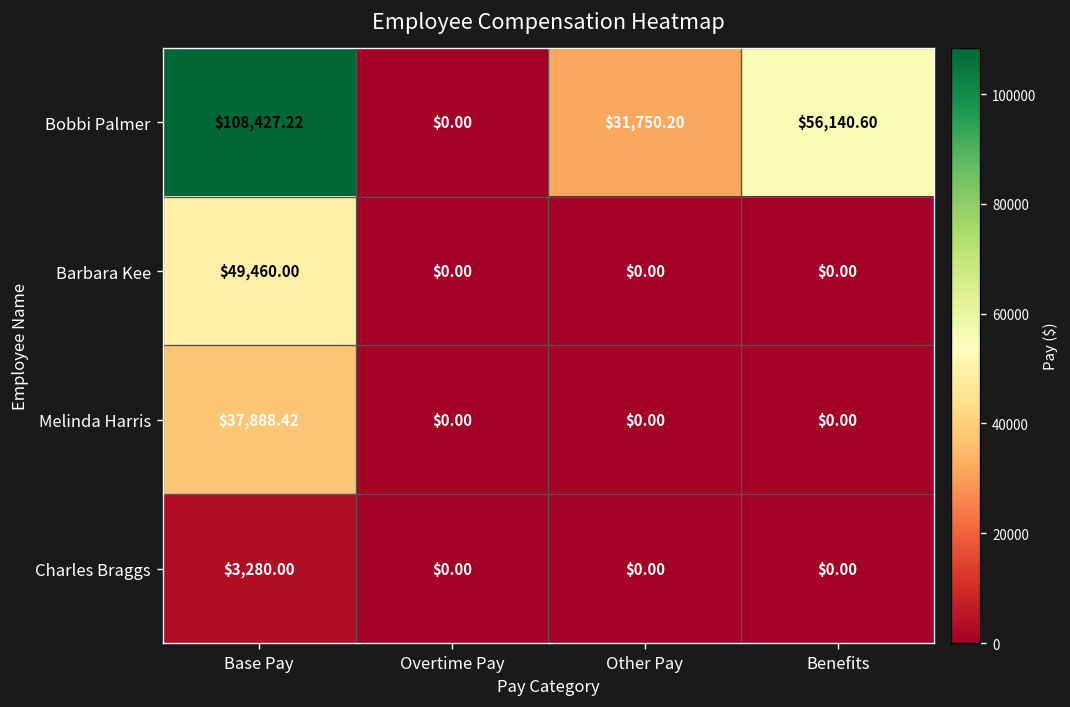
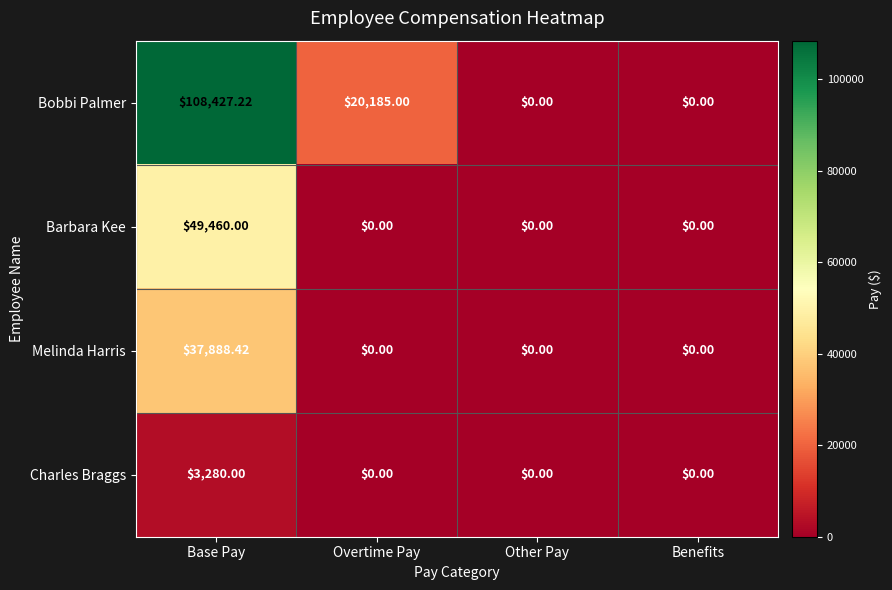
Bobbi Palmer, Overtime Pay: $0.00 -> $20,185.00
Bobbi Palmer, Other Pay: $31,750.20 -> $0.00
Bobbi Palmer, Benefits: $56,140.60 -> $0.00
